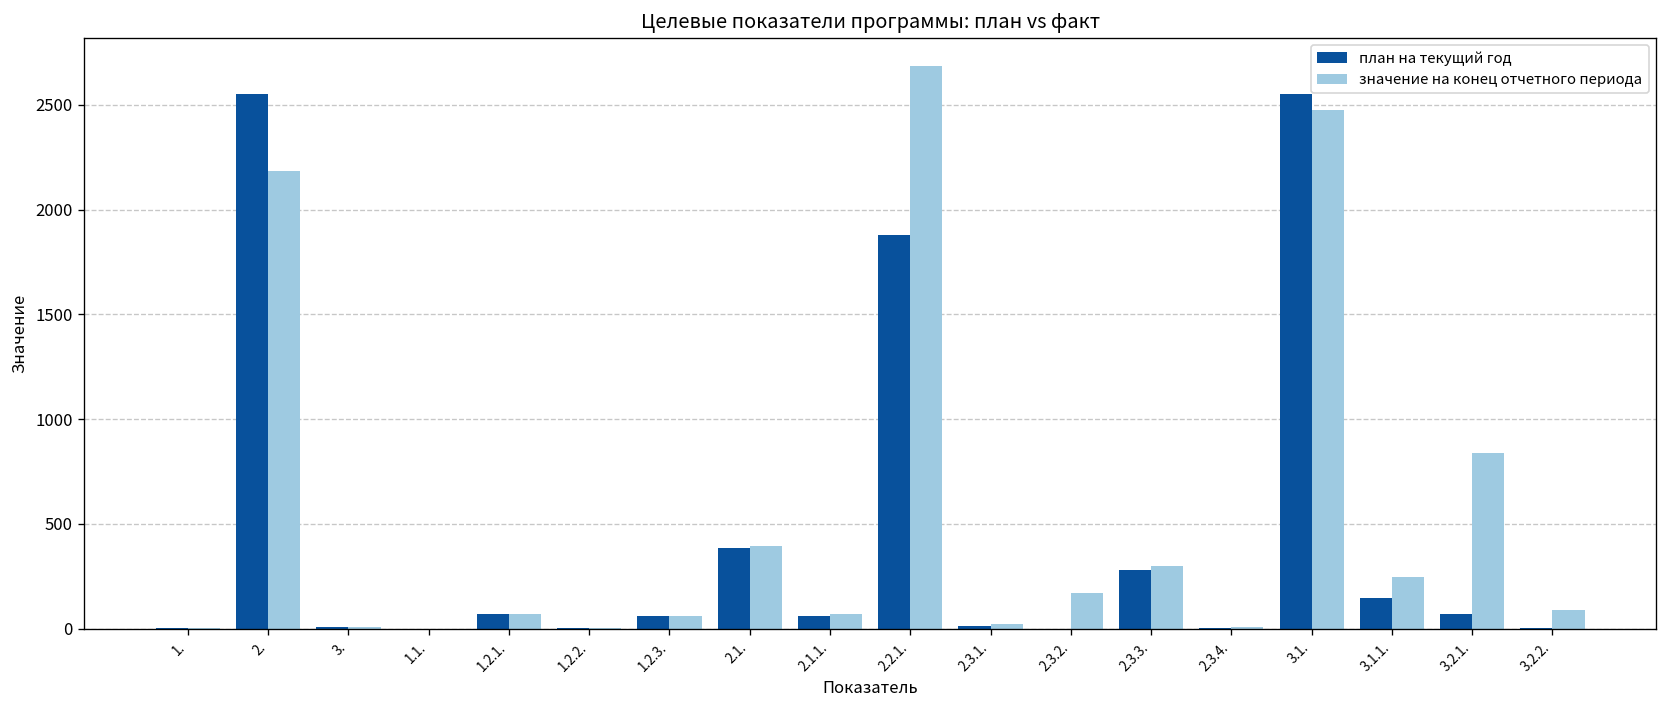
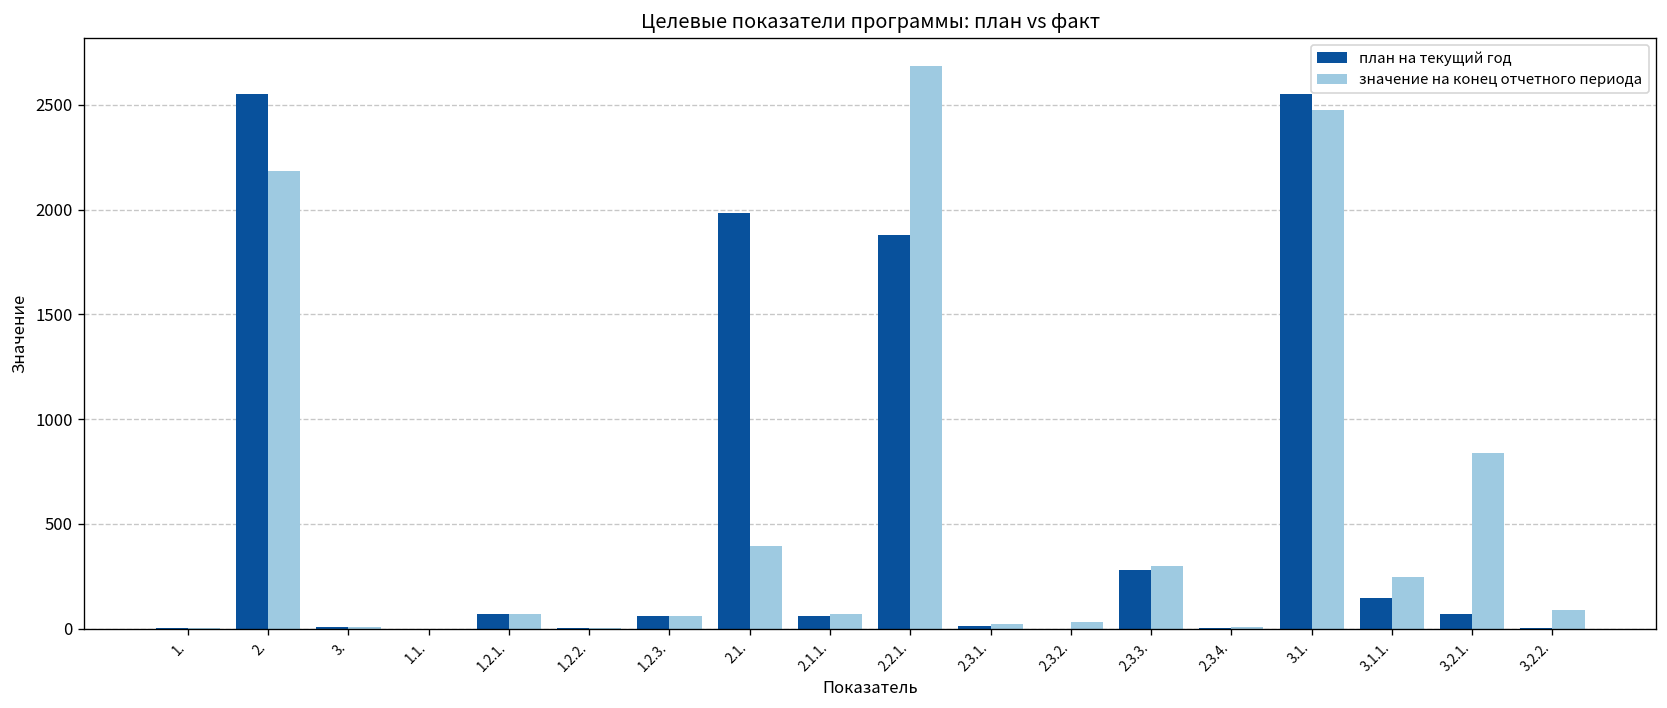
план на текущий год, 2.1.: 390 -> 1980
значение на конец отчетного периода, 2.3.2.: 170 -> 30
